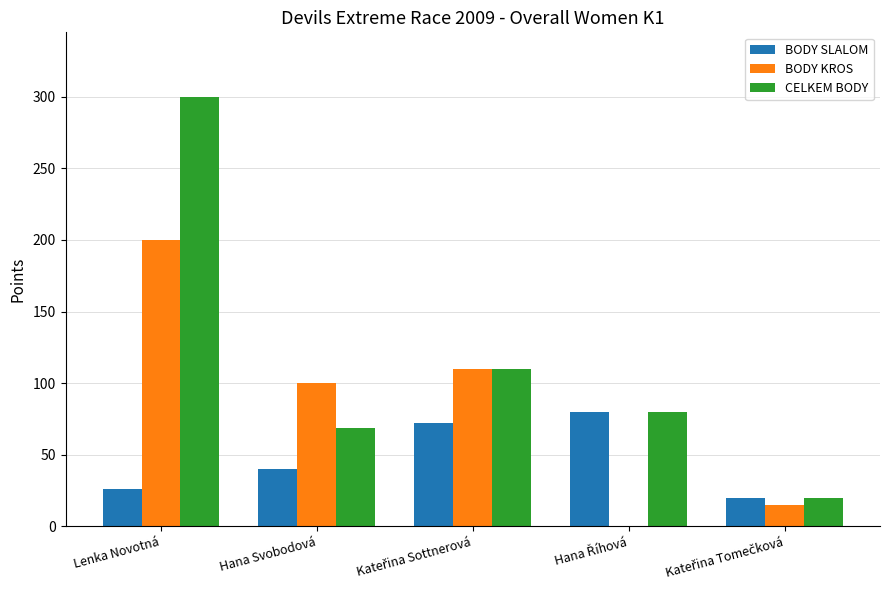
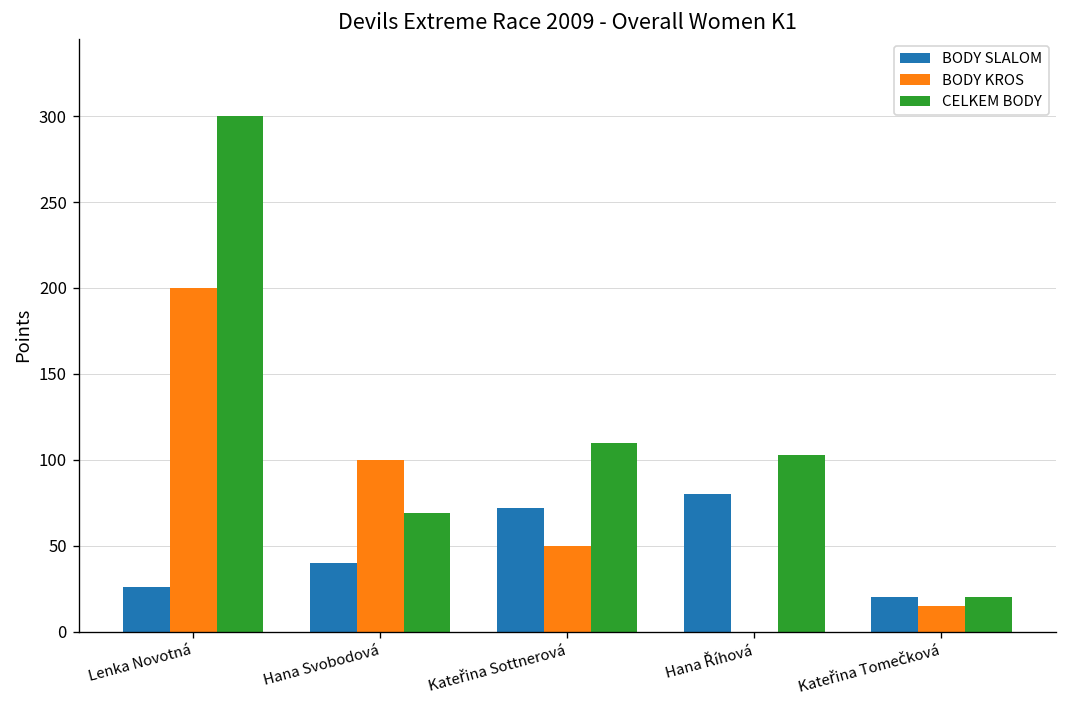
BODY KROS, Kateřina Sottnerová: 110 -> 50
CELKEM BODY, Hana Říhová: 80 -> 103
